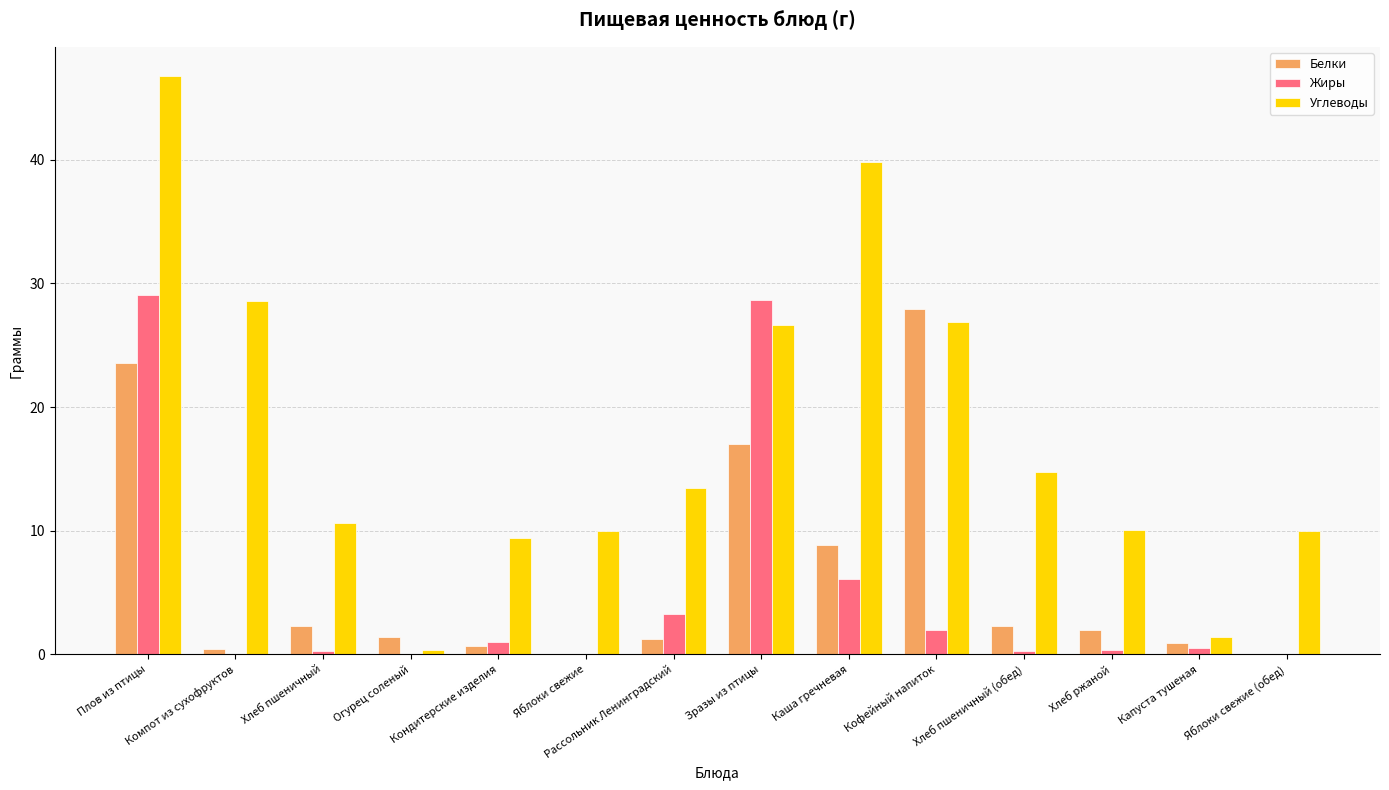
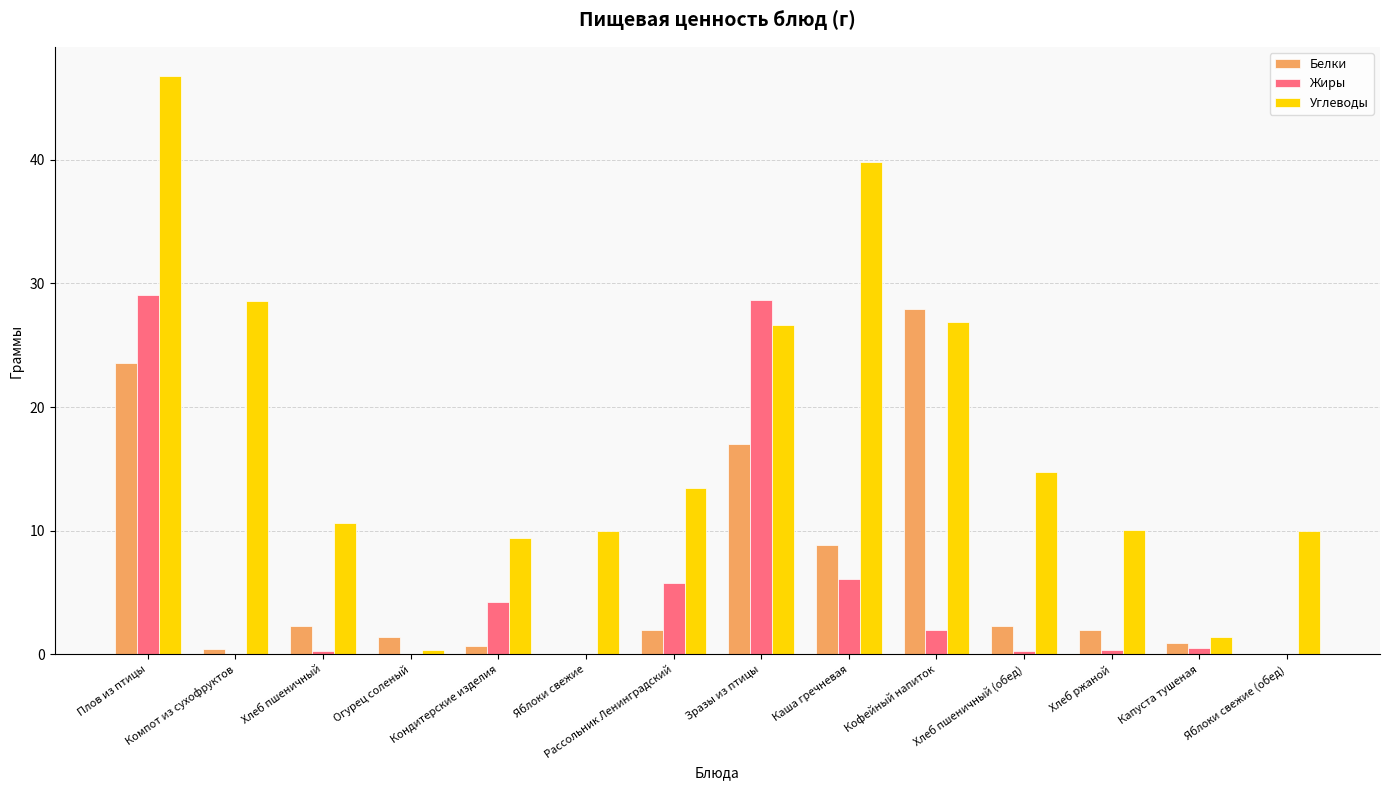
Жиры, Кондитерские изделия: 1.0 -> 4.2
Белки, Рассольник Ленинградский: 1.2 -> 2.0
Жиры, Рассольник Ленинградский: 3.3 -> 5.7
